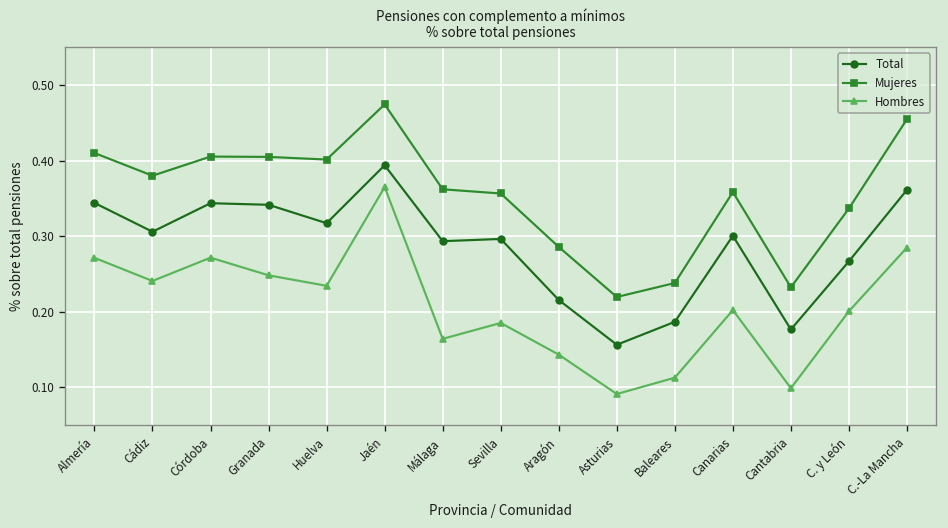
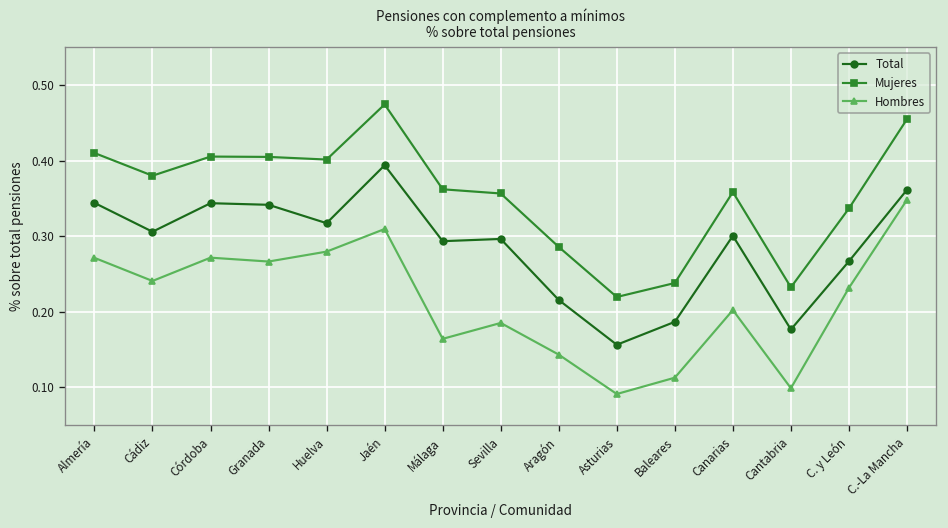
Hombres, Granada: 0.25 -> 0.27
Hombres, Huelva: 0.23 -> 0.28
Hombres, Jaén: 0.36 -> 0.31
Hombres, C. y León: 0.20 -> 0.23
Hombres, C.-La Mancha: 0.28 -> 0.35
